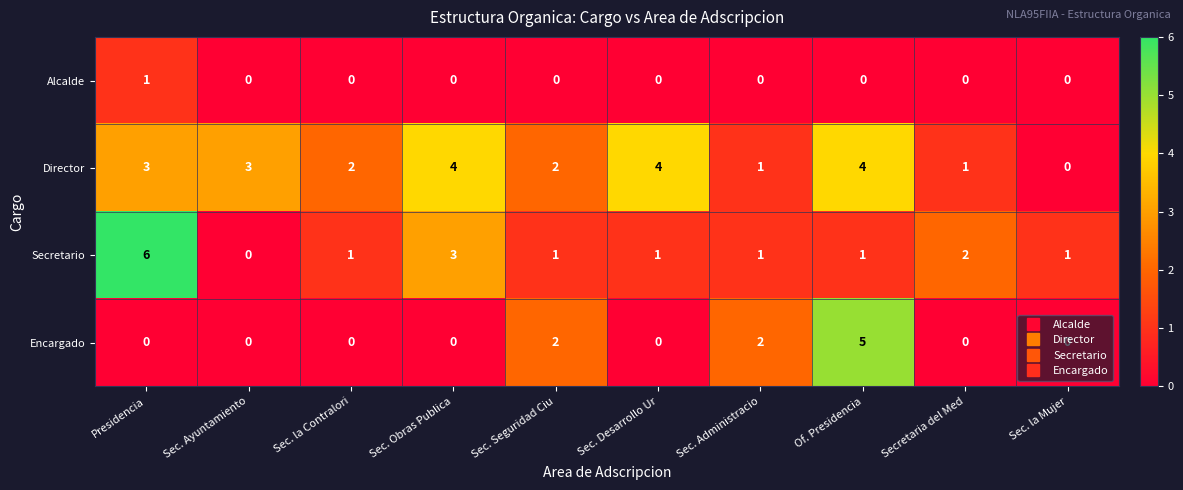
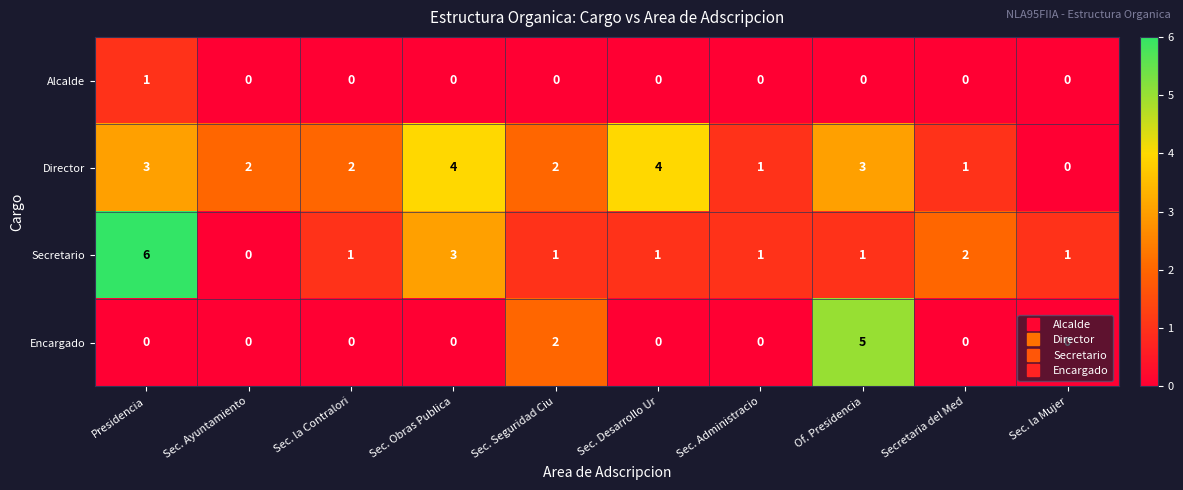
Director, Sec. Ayuntamiento: 3 -> 2
Director, Of. Presidencia: 4 -> 3
Encargado, Sec. Administracio: 2 -> 0
